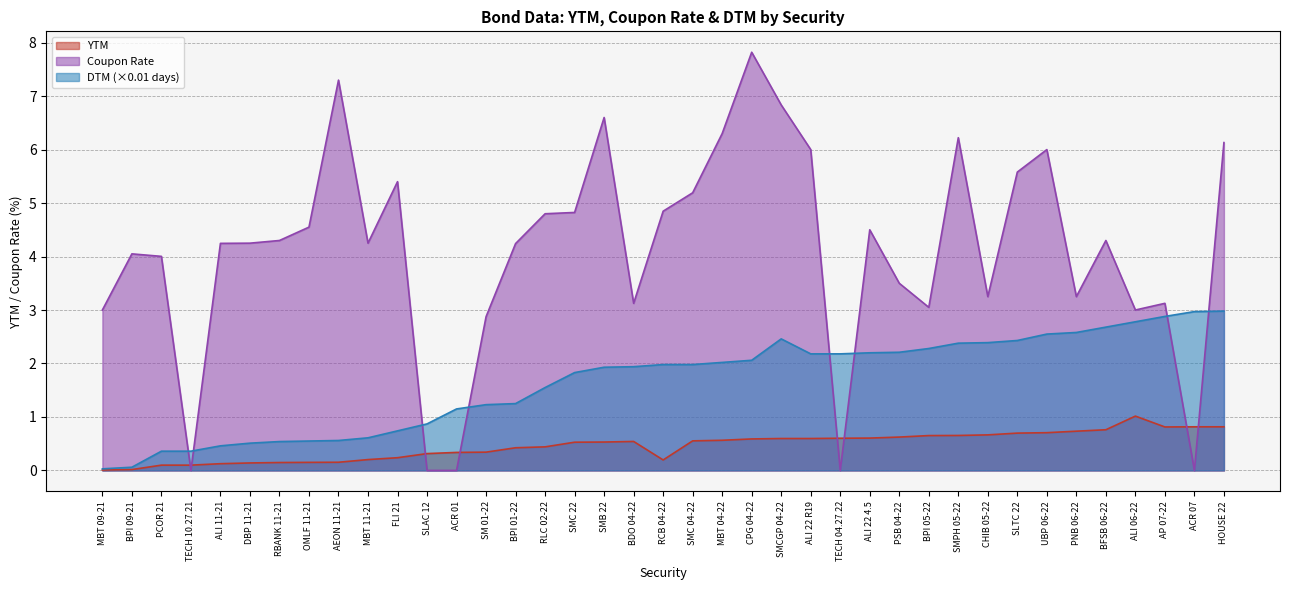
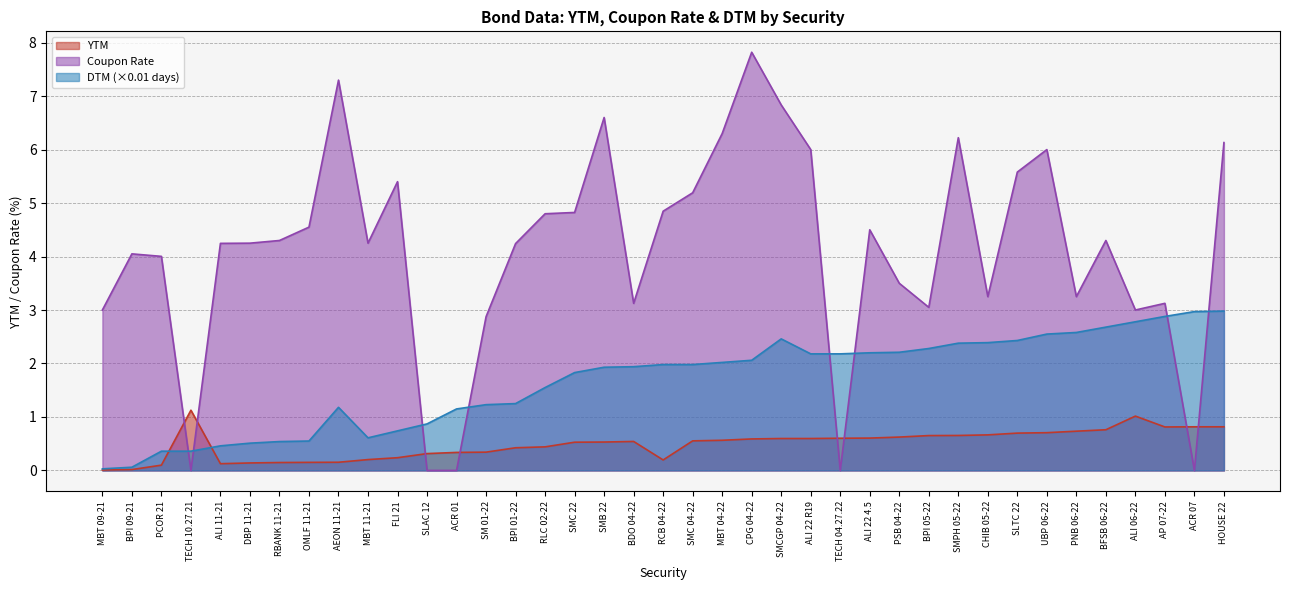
YTM, TECH 10.27.21: 0.1 -> 1.1
DTM (×0.01 days), AEON 11-21: 0.6 -> 1.2
